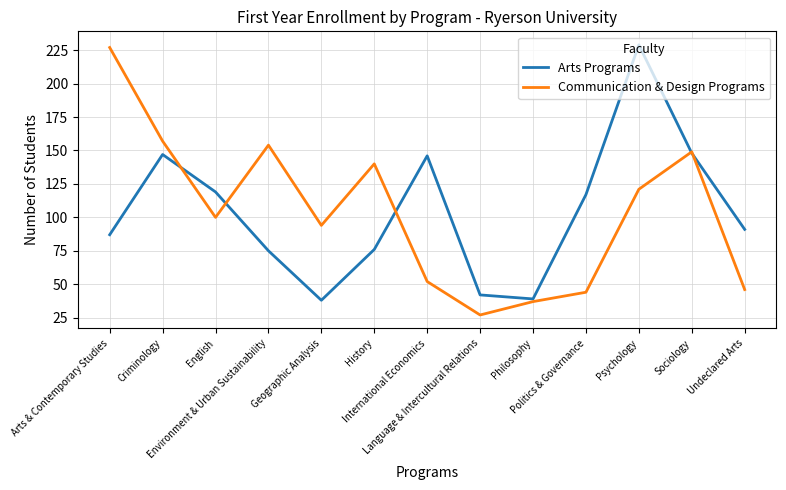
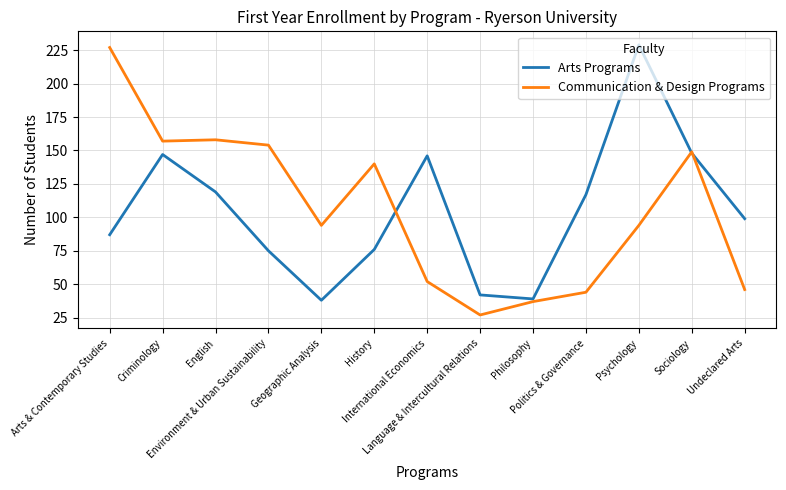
Communication & Design Programs, English: 100 -> 158
Communication & Design Programs, Psychology: 121 -> 94
Arts Programs, Undeclared Arts: 91 -> 99
